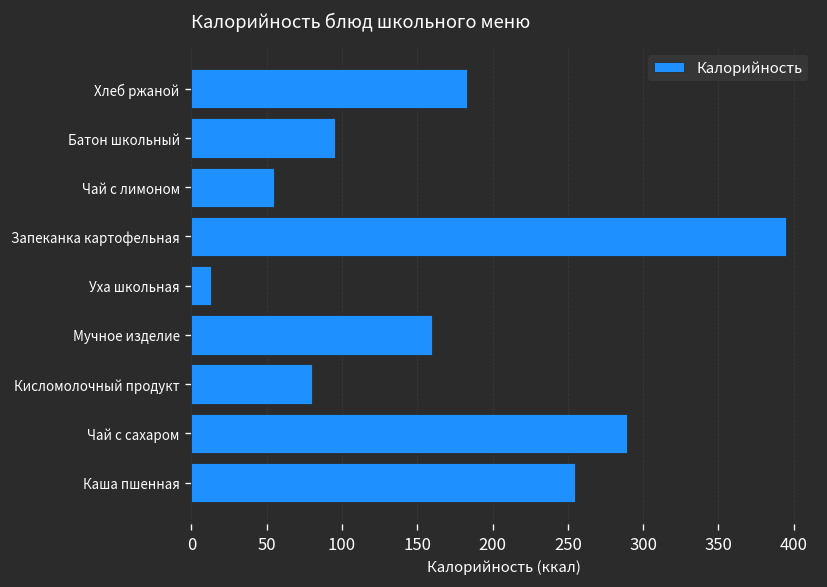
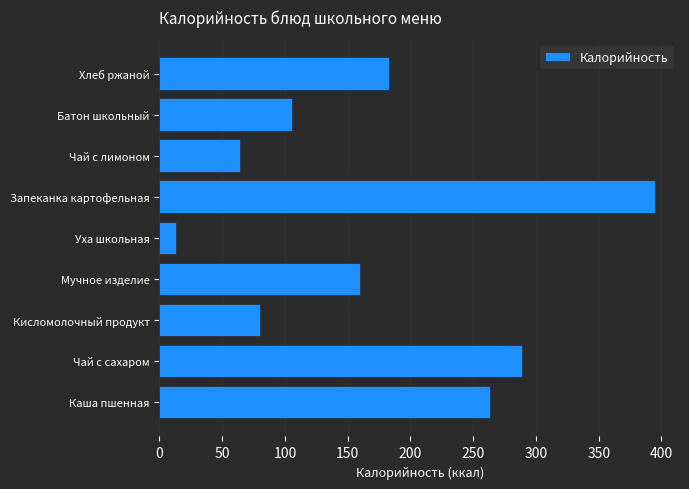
Батон школьный: 96 -> 106
Чай с лимоном: 55 -> 64
Каша пшенная: 255 -> 263
